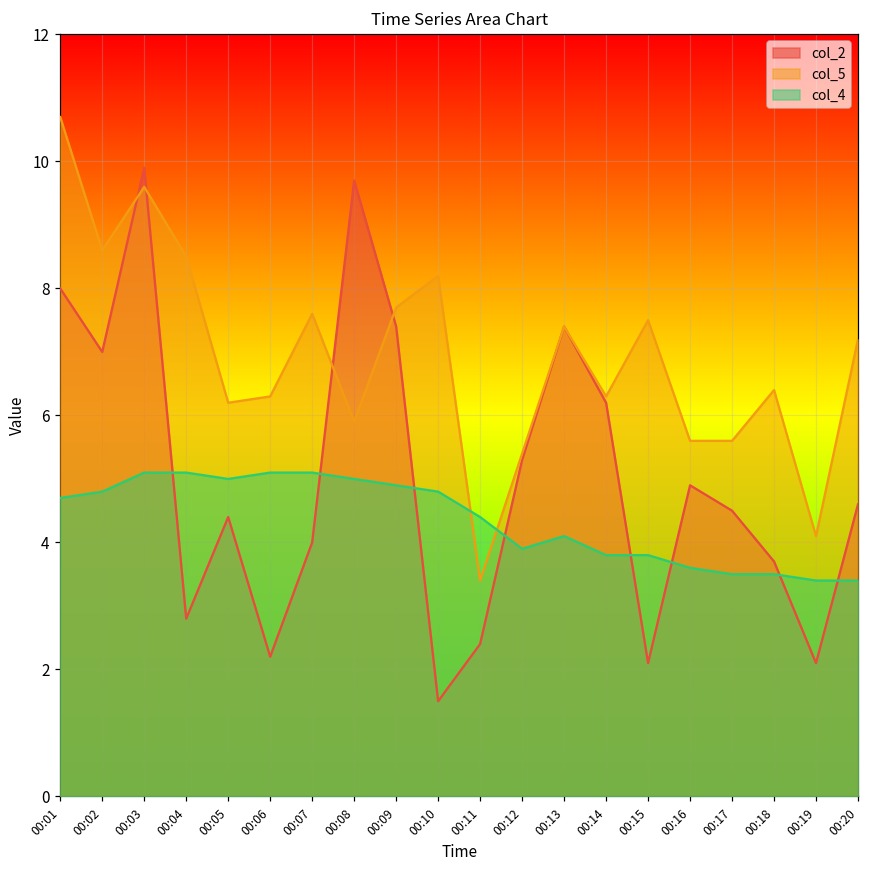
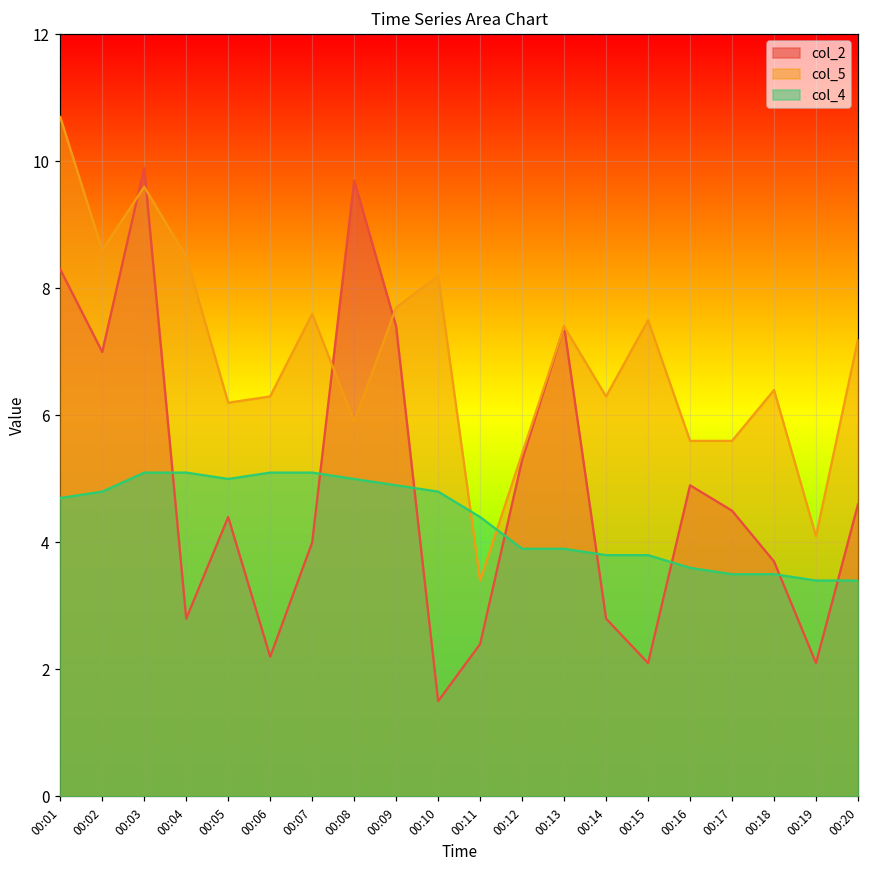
col_2, 00:01: 8.0 -> 8.3
col_4, 00:13: 4.1 -> 3.9
col_2, 00:14: 6.2 -> 2.8
